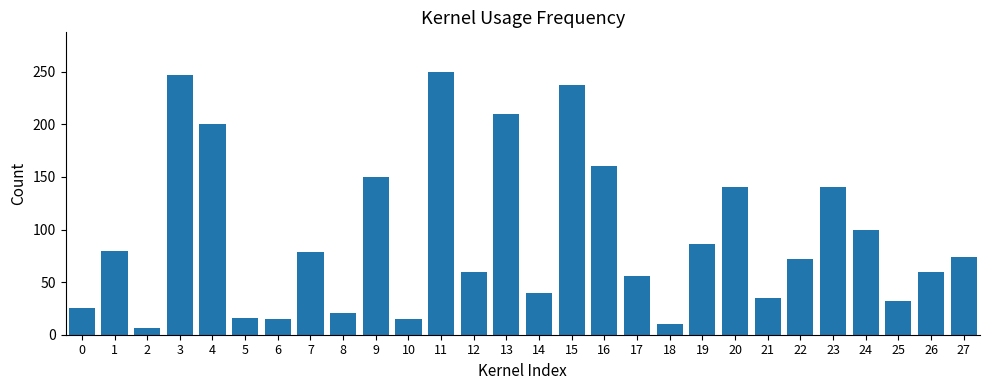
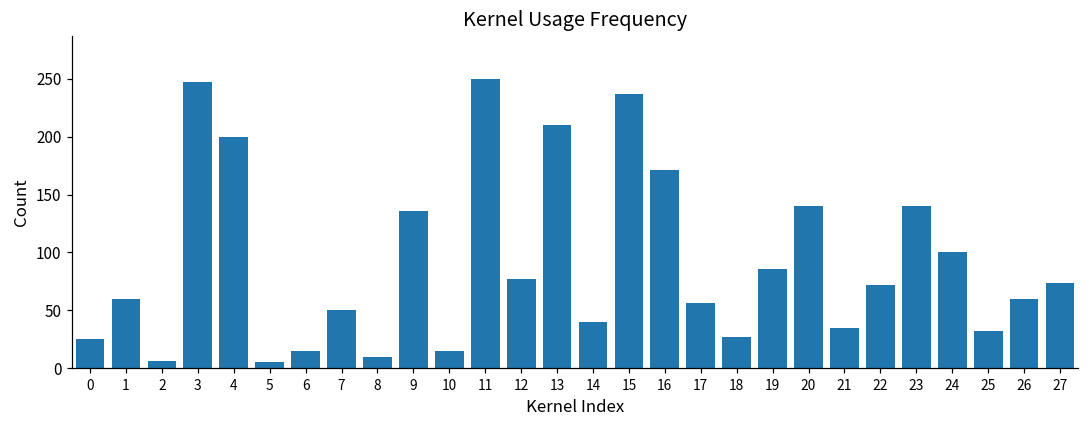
1: 80 -> 60
5: 16 -> 5
7: 79 -> 50
8: 21 -> 10
9: 150 -> 136
12: 60 -> 77
16: 160 -> 171
18: 10 -> 27
